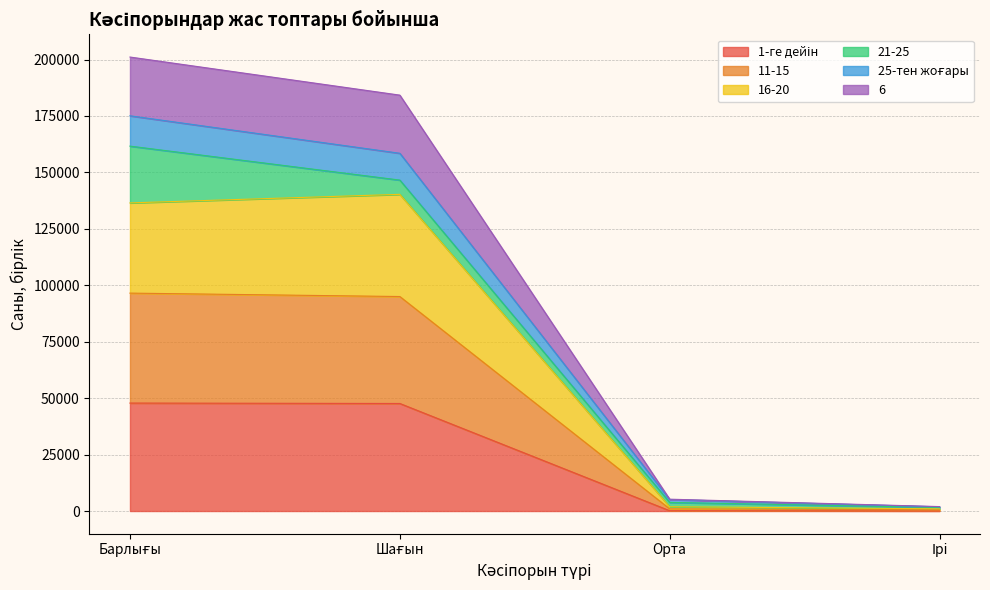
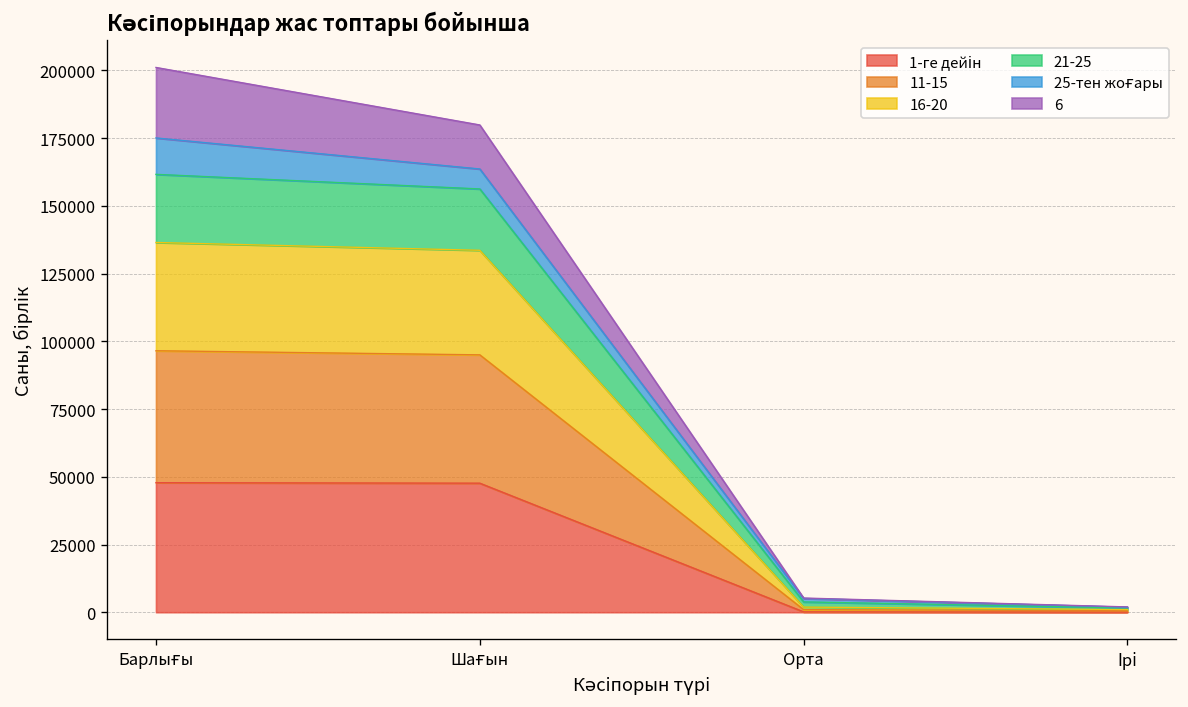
16-20, Шағын: 45000 -> 39000
21-25, Шағын: 6000 -> 23000
25-тен жоғары, Шағын: 12000 -> 7000
6, Шағын: 26000 -> 16000
